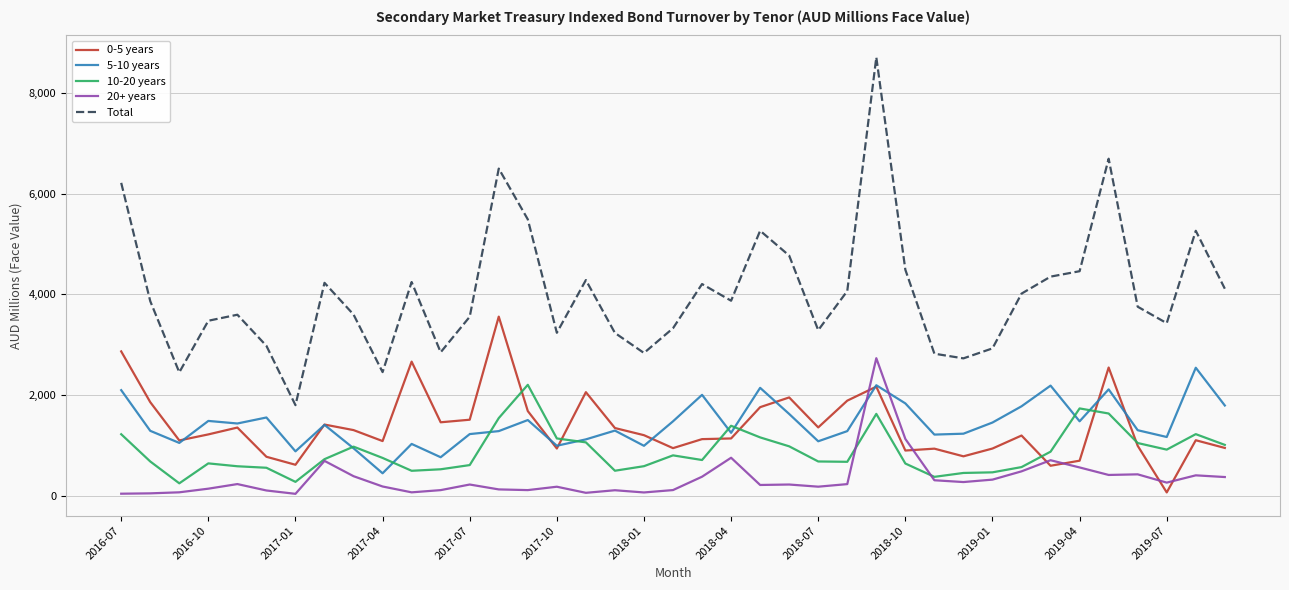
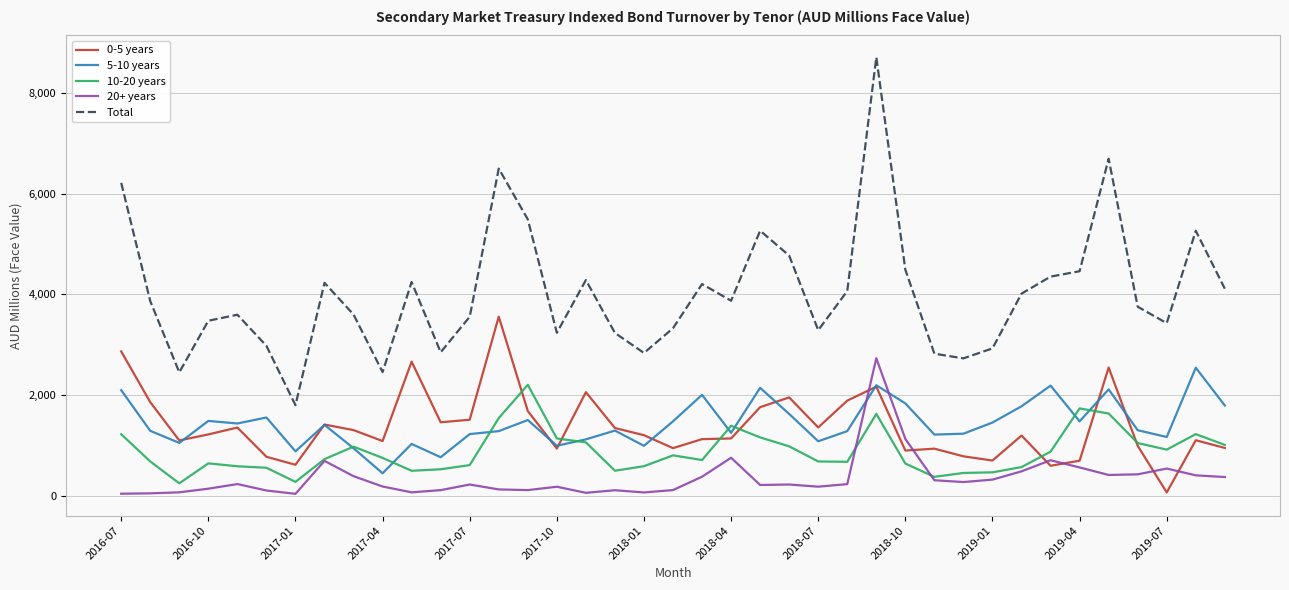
0-5 years, 2019-01: 900 -> 700
20+ years, 2019-07: 300 -> 500
